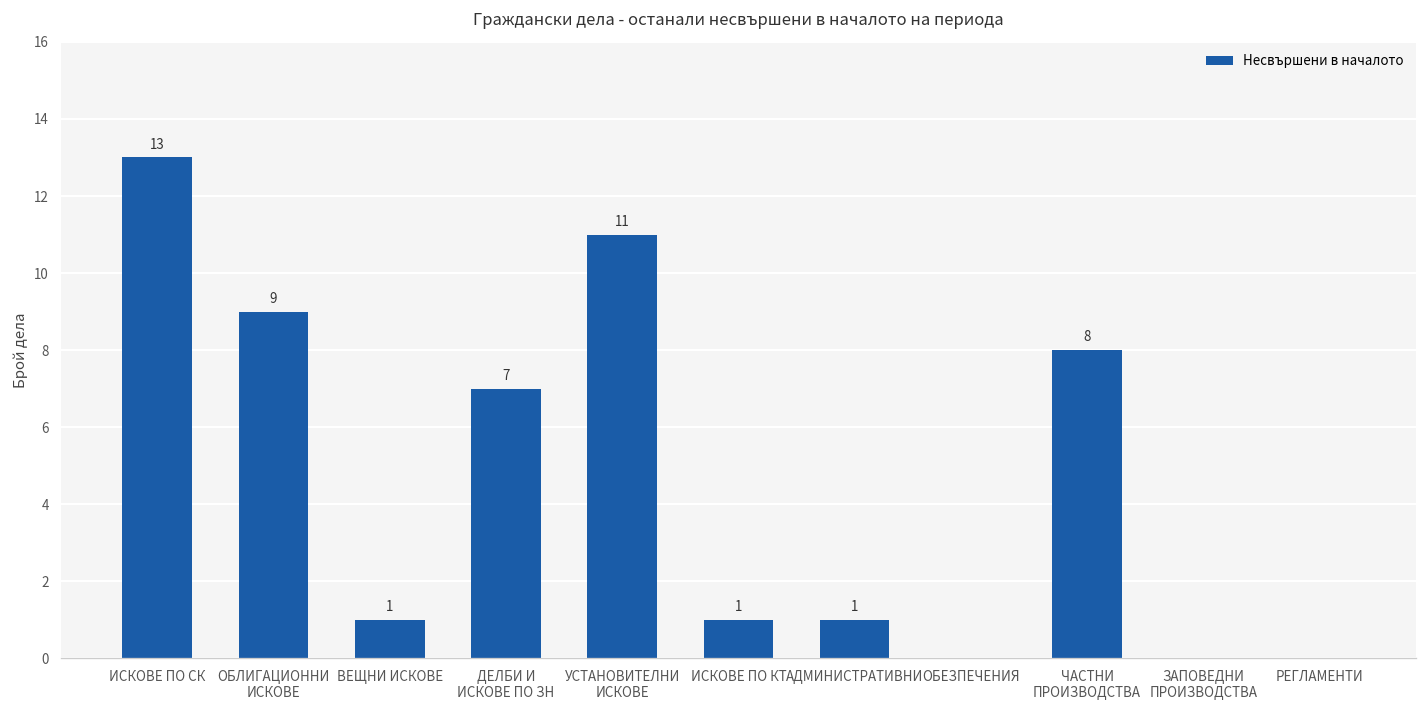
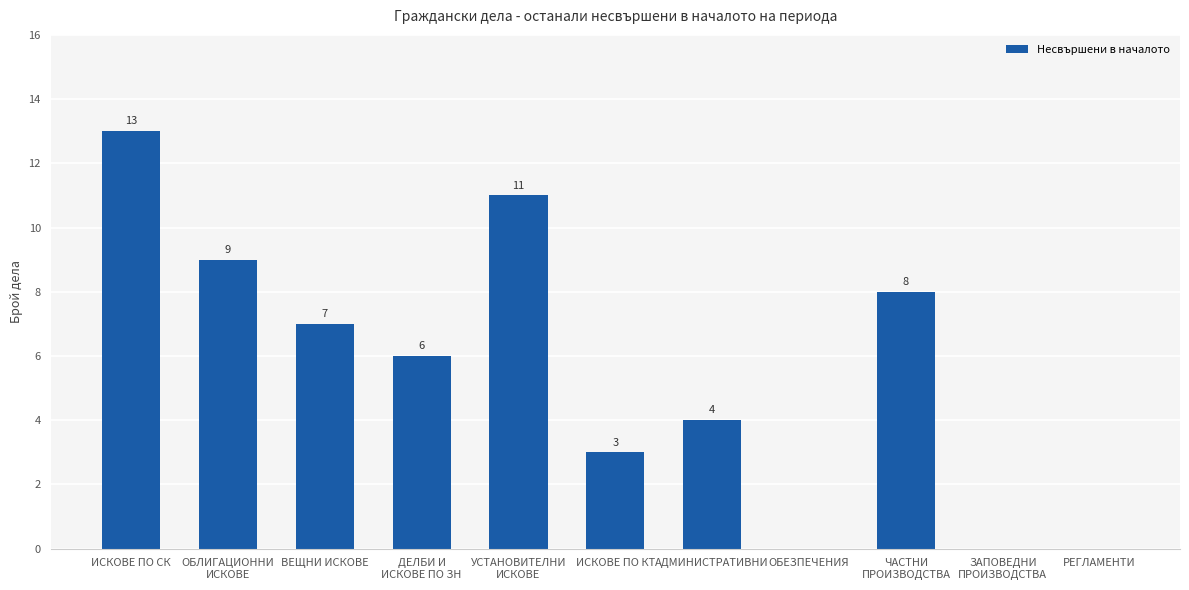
ВЕЩНИ ИСКОВЕ: 1 -> 7
ДЕЛБИ И ИСКОВЕ ПО ЗН: 7 -> 6
ИСКОВЕ ПО КТ: 1 -> 3
АДМИНИСТРАТИВНИ: 1 -> 4
